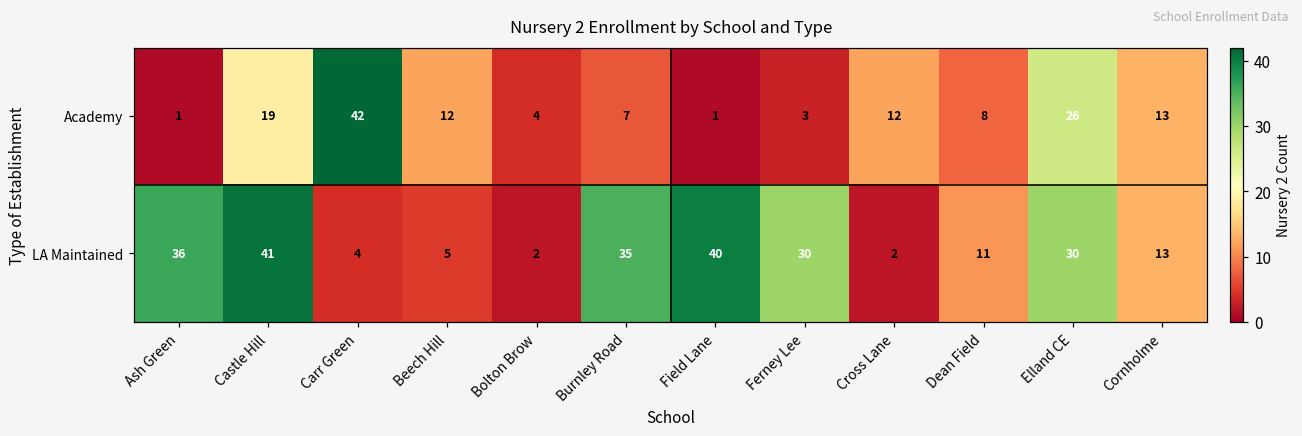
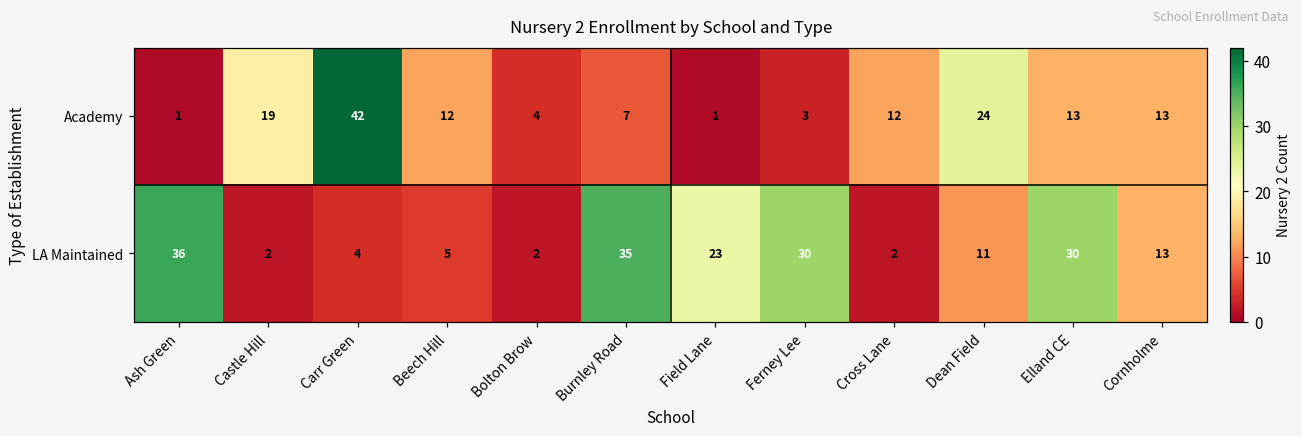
Academy, Dean Field: 8 -> 24
Academy, Elland CE: 26 -> 13
LA Maintained, Castle Hill: 41 -> 2
LA Maintained, Field Lane: 40 -> 23
